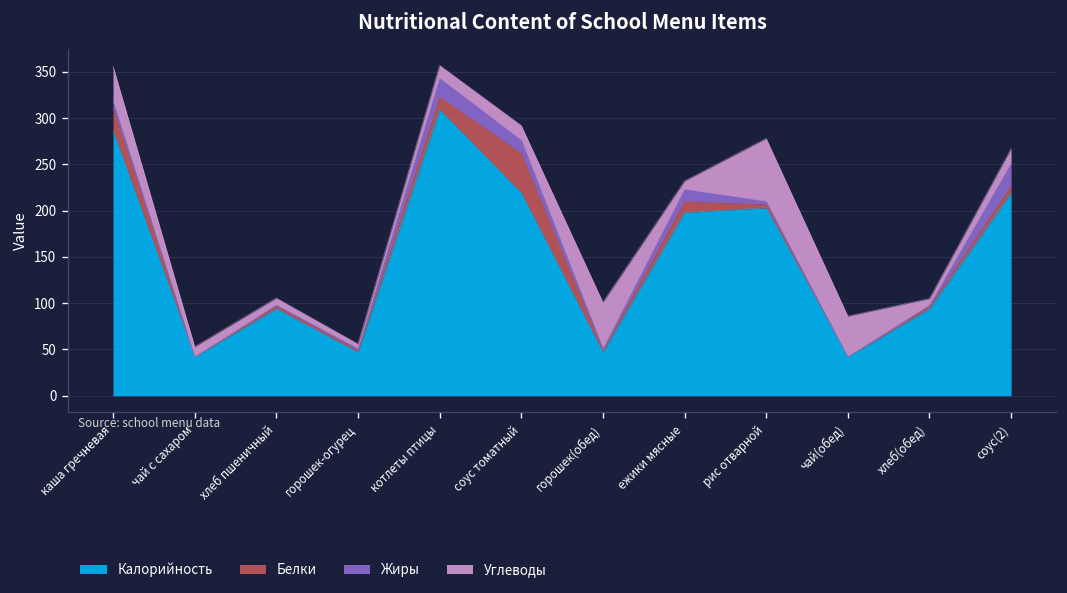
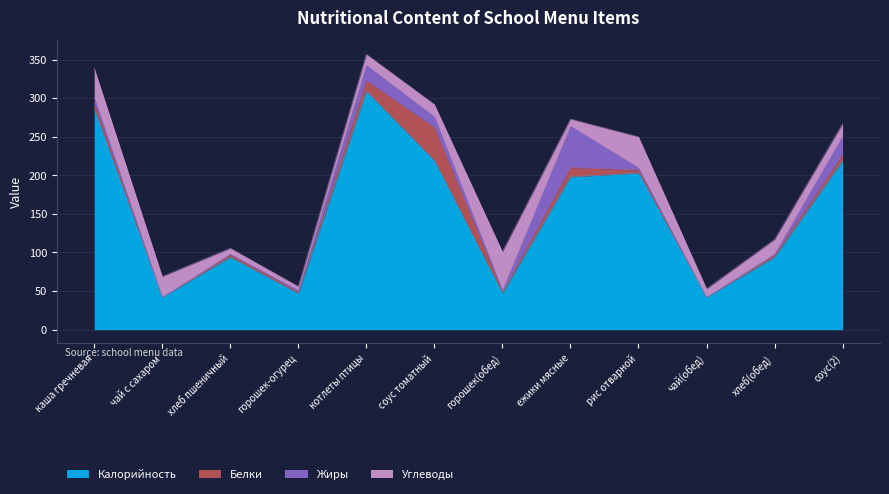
Белки, каша гречневая: 30 -> 10
Углеводы, чай с сахаром: 10 -> 30
Жиры, ежики мясные: 10 -> 50
Углеводы, рис отварной: 70 -> 40
Углеводы, чай(обед): 40 -> 10
Углеводы, хлеб(обед): 10 -> 20
